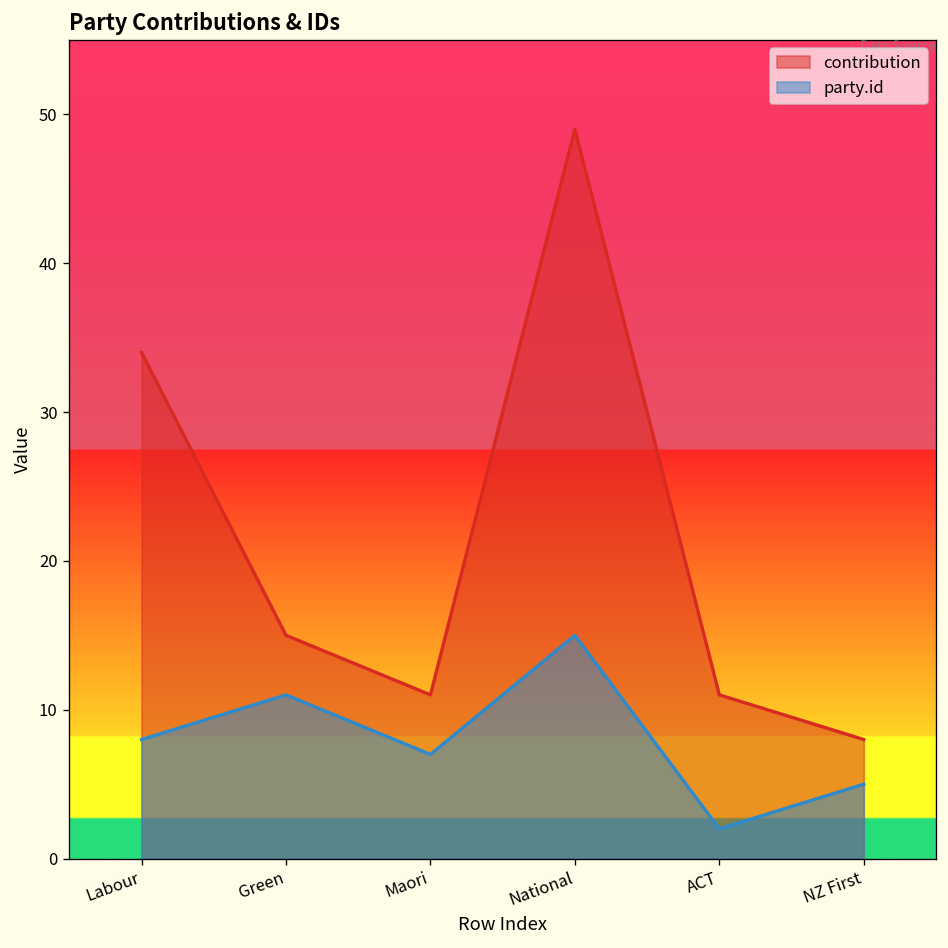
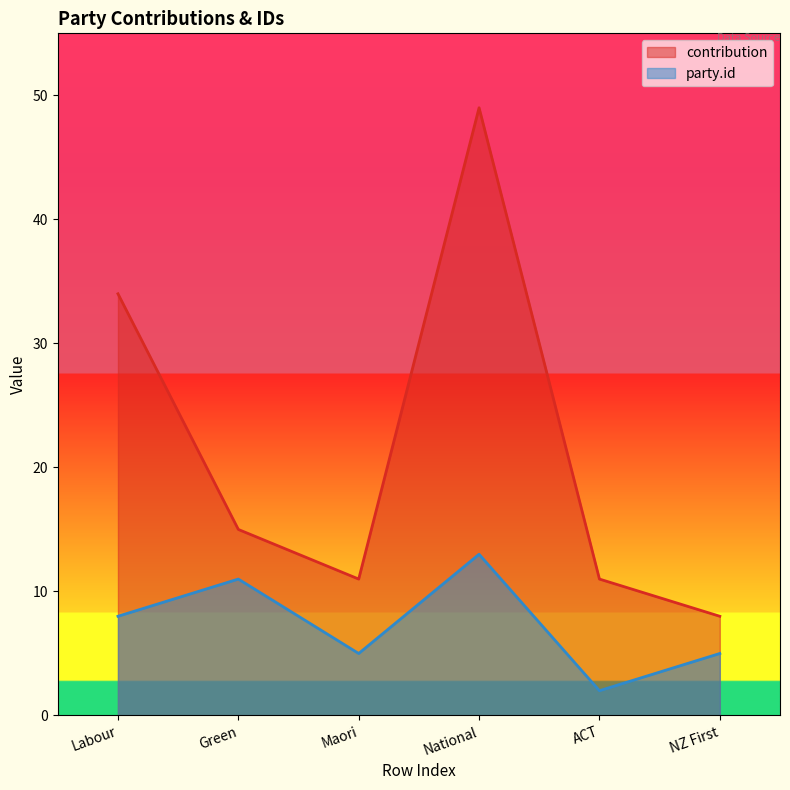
party.id, Maori: 7 -> 5
party.id, National: 15 -> 13
